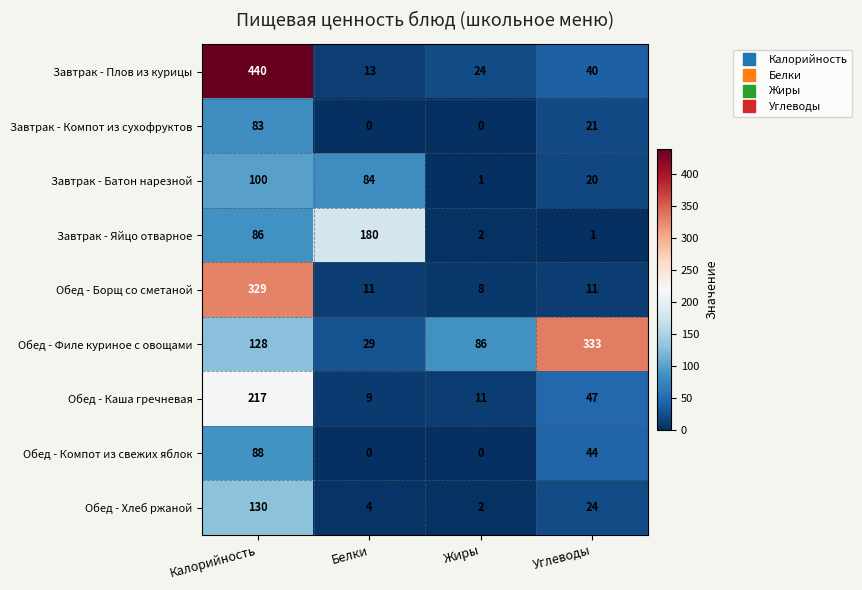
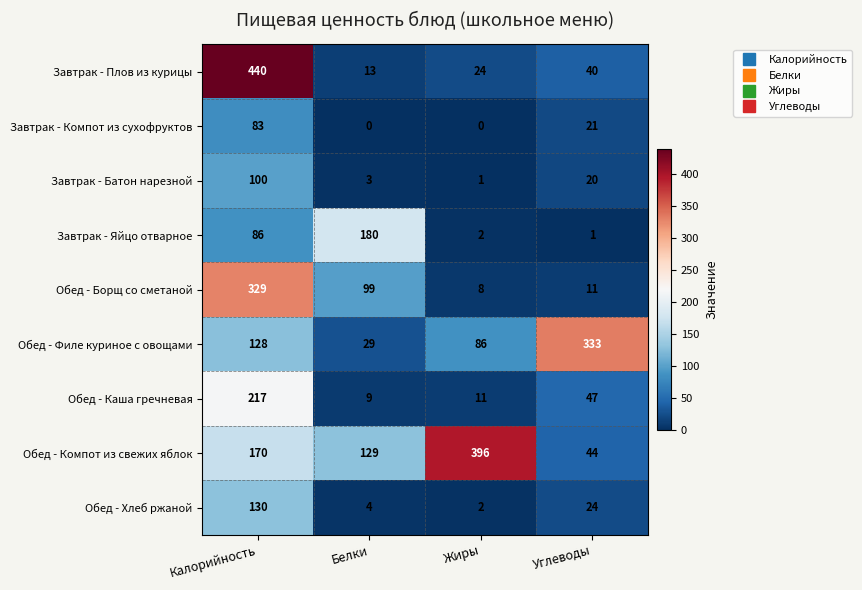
Завтрак - Батон нарезной, Белки: 84 -> 3
Обед - Борщ со сметаной, Белки: 11 -> 99
Обед - Компот из свежих яблок, Калорийность: 88 -> 170
Обед - Компот из свежих яблок, Белки: 0 -> 129
Обед - Компот из свежих яблок, Жиры: 0 -> 396
